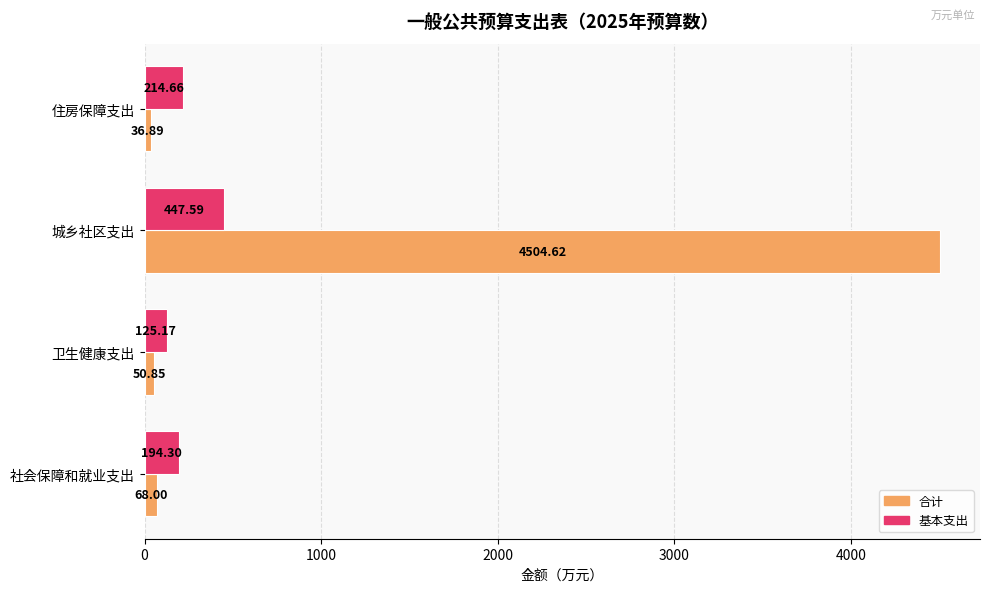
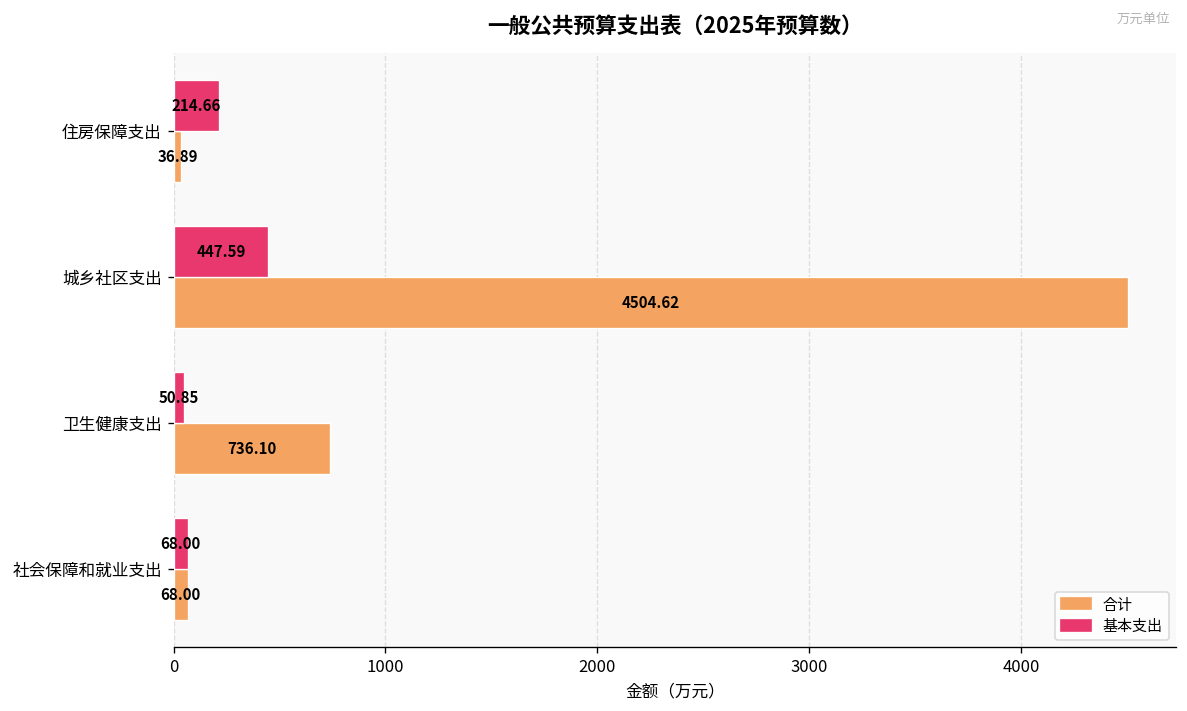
基本支出, 卫生健康支出: 125.17 -> 50.85
合计, 卫生健康支出: 50.85 -> 736.10
基本支出, 社会保障和就业支出: 194.30 -> 68.00
